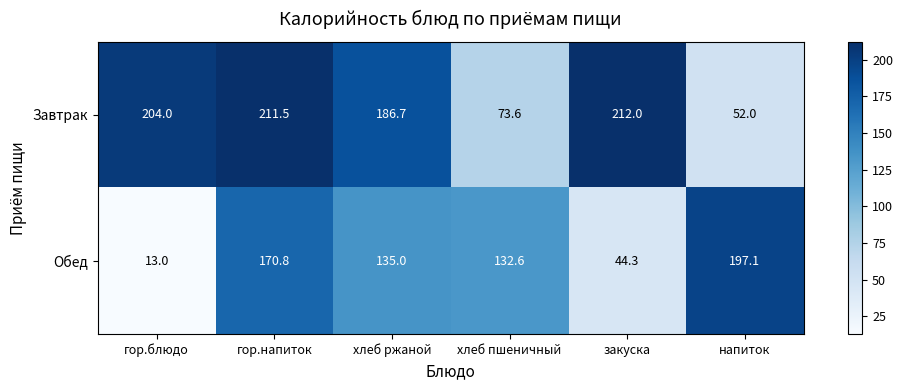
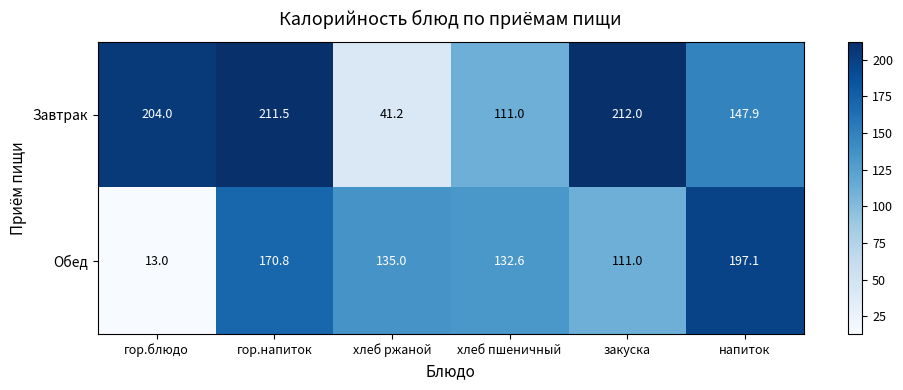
Завтрак, хлеб ржаной: 186.7 -> 41.2
Завтрак, хлеб пшеничный: 73.6 -> 111.0
Завтрак, напиток: 52.0 -> 147.9
Обед, закуска: 44.3 -> 111.0
